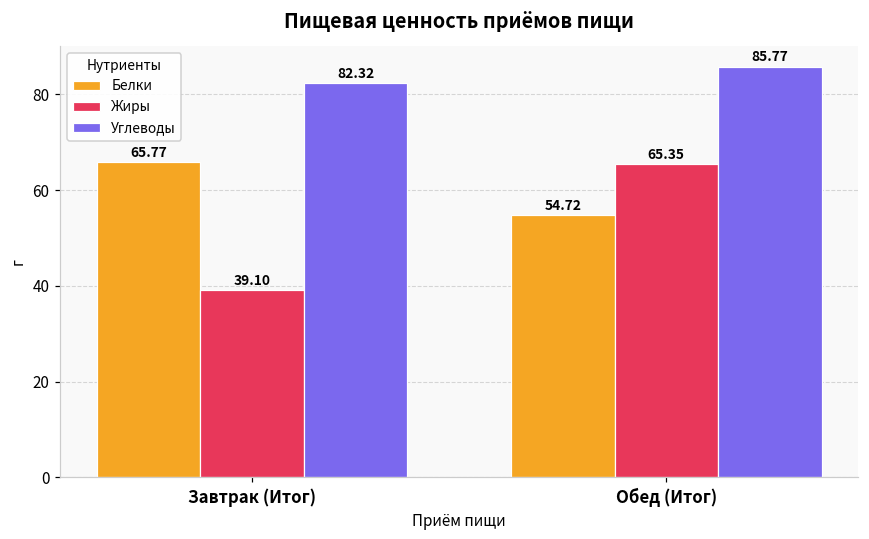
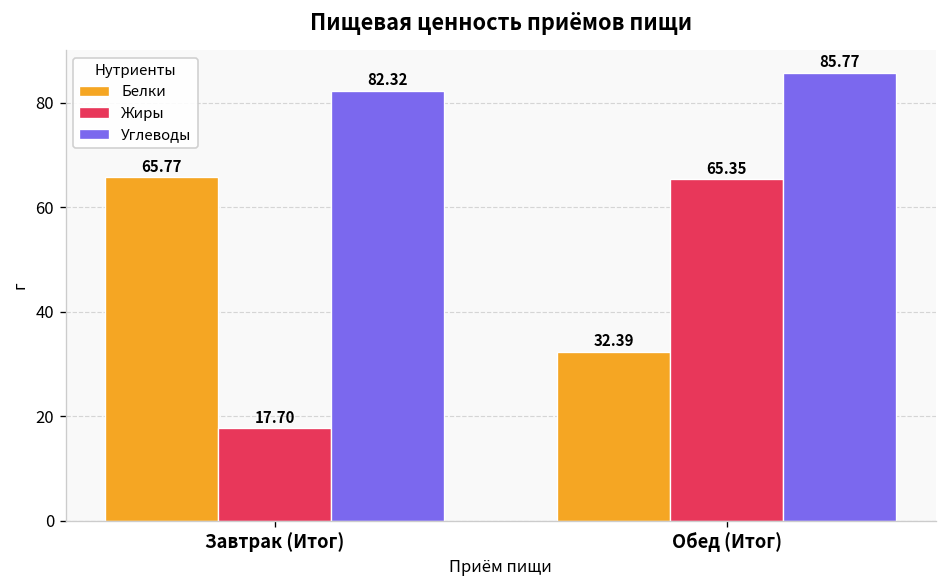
Жиры, Завтрак (Итог): 39.10 -> 17.70
Белки, Обед (Итог): 54.72 -> 32.39
